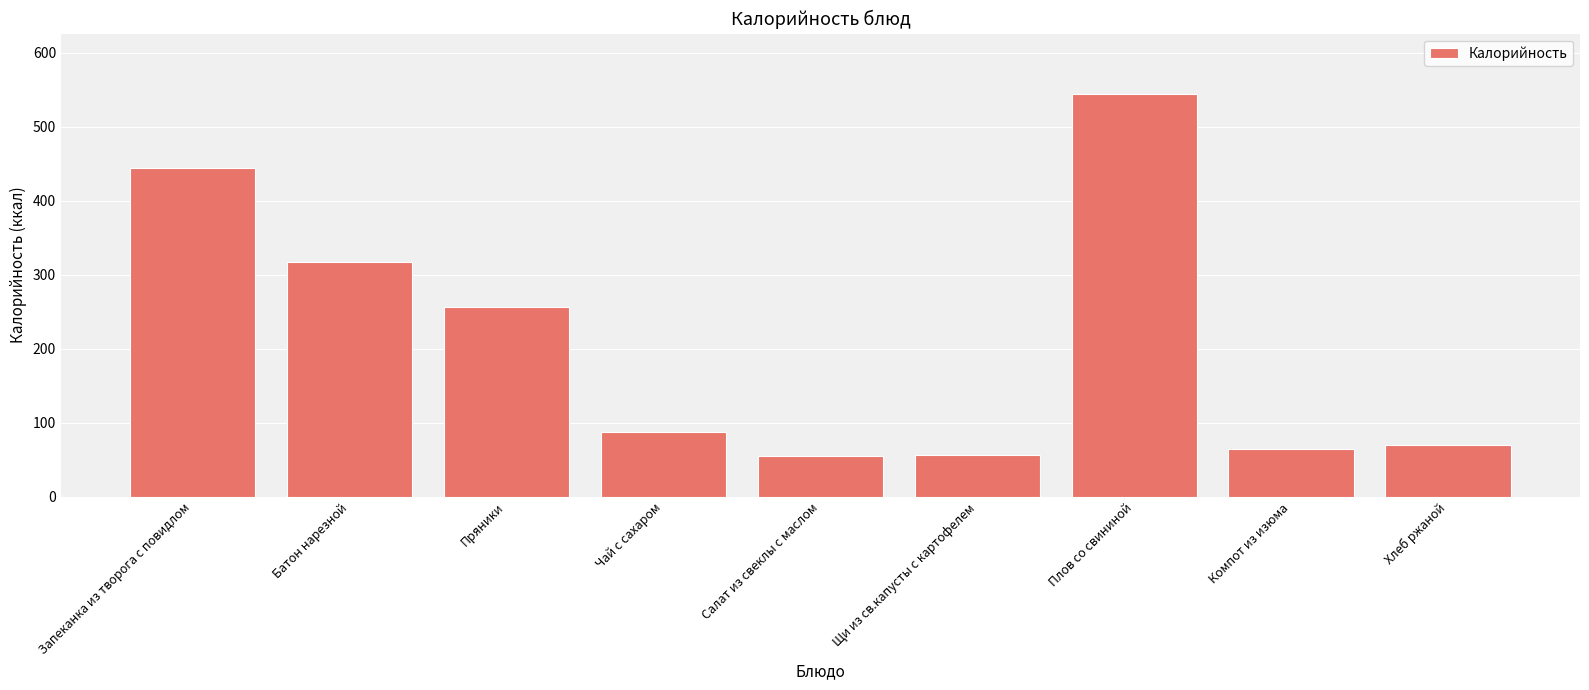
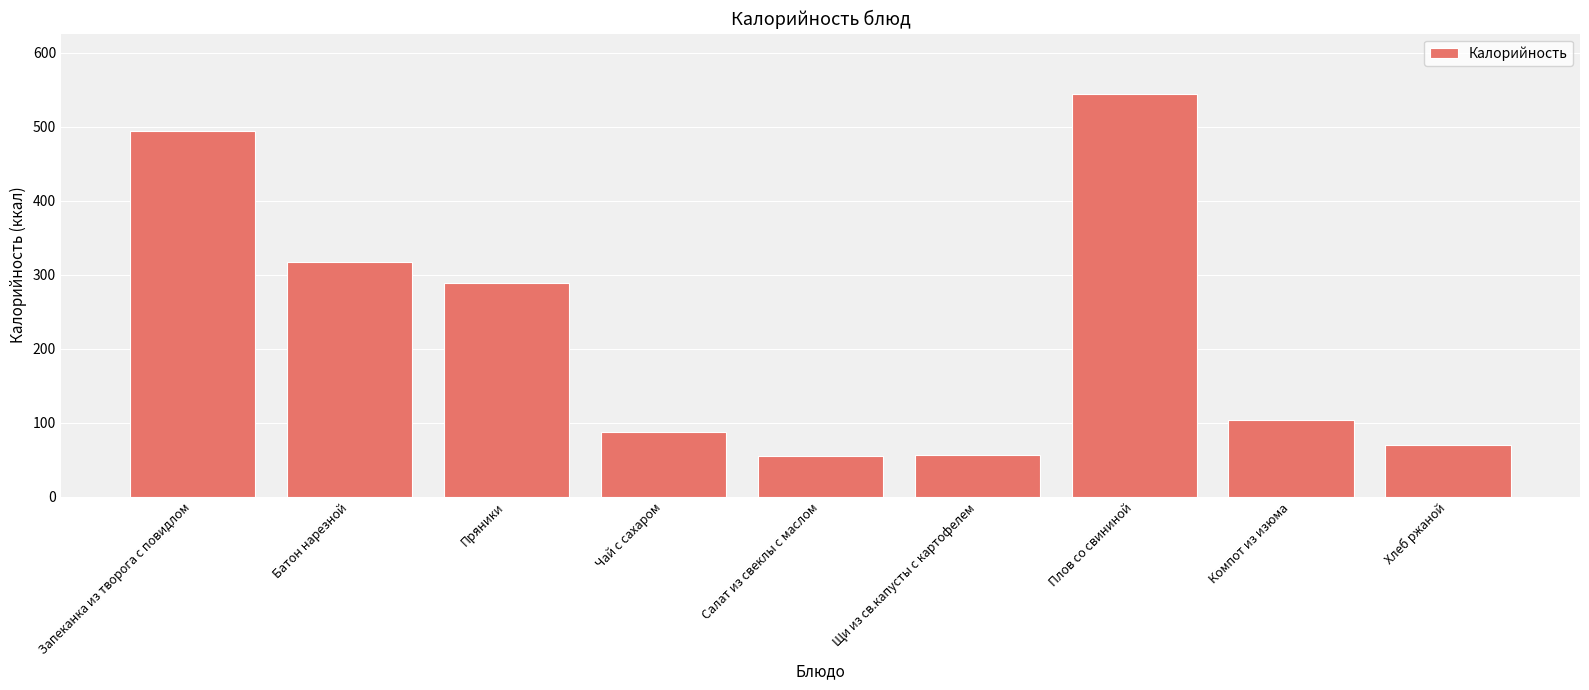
Запеканка из творога с повидлом: 450 -> 490
Пряники: 260 -> 290
Компот из изюма: 70 -> 100
